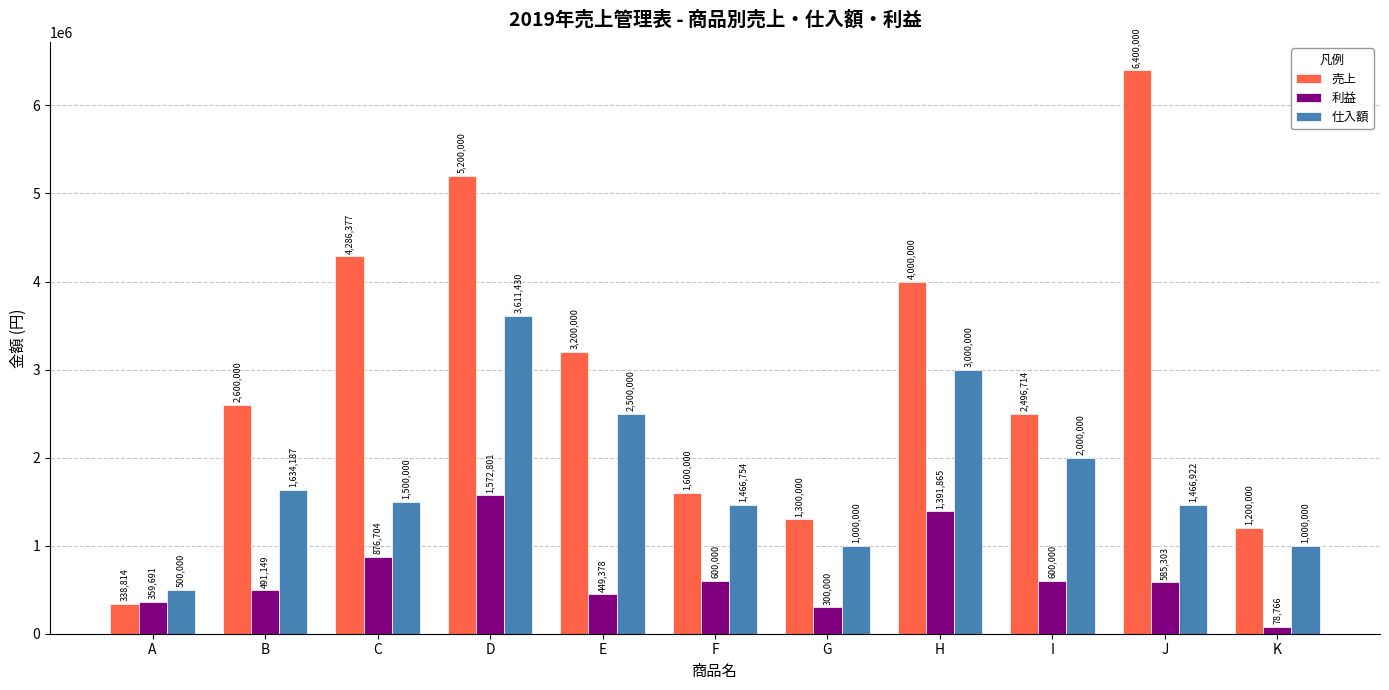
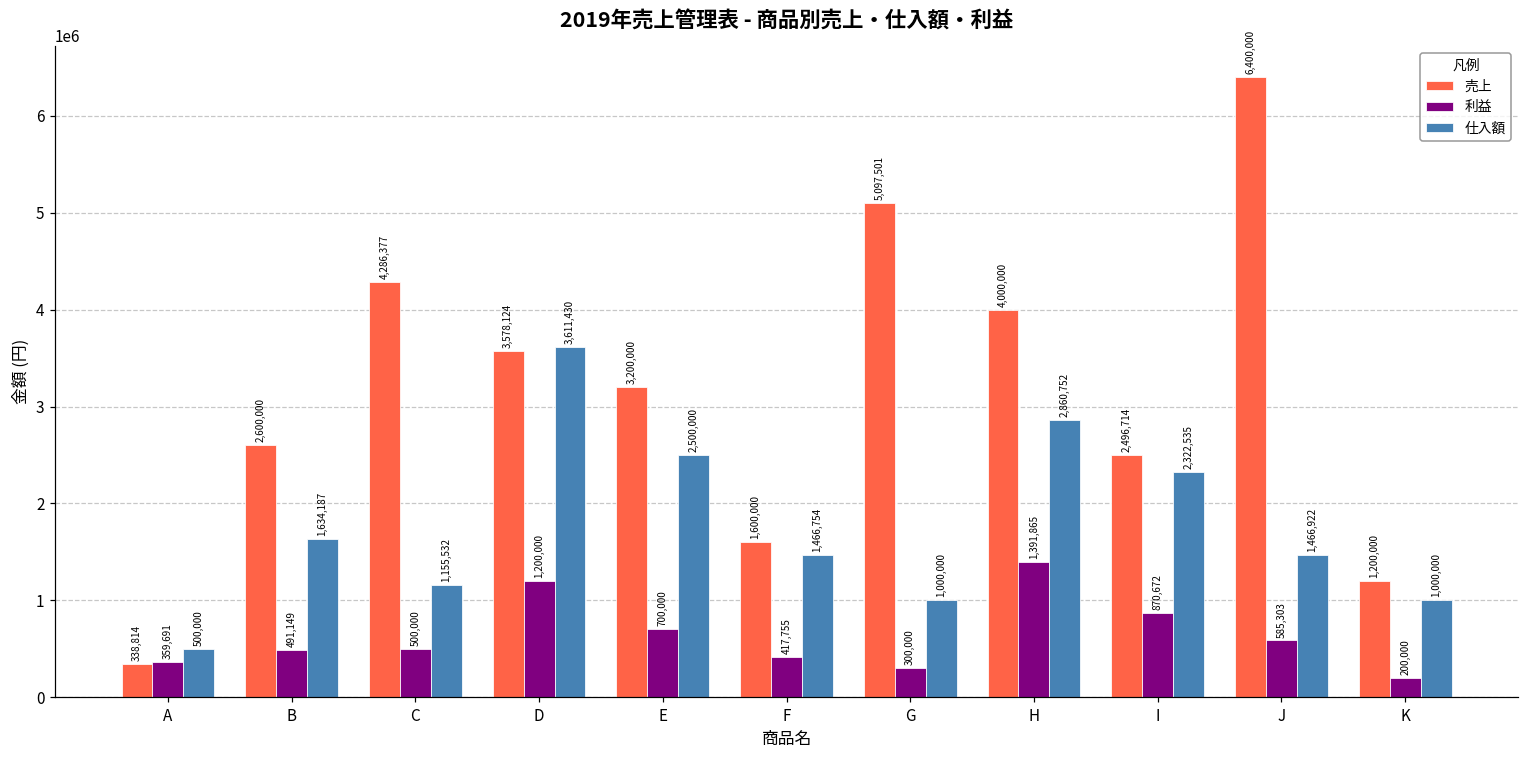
利益, C: 876,704 -> 500,000
仕入額, C: 1,500,000 -> 1,155,532
売上, D: 5,200,000 -> 3,578,124
利益, D: 1,572,801 -> 1,200,000
利益, E: 449,378 -> 700,000
利益, F: 600,000 -> 417,755
売上, G: 1,300,000 -> 5,097,501
仕入額, H: 3,000,000 -> 2,860,752
利益, I: 600,000 -> 870,672
仕入額, I: 2,000,000 -> 2,322,535
利益, K: 78,766 -> 200,000
